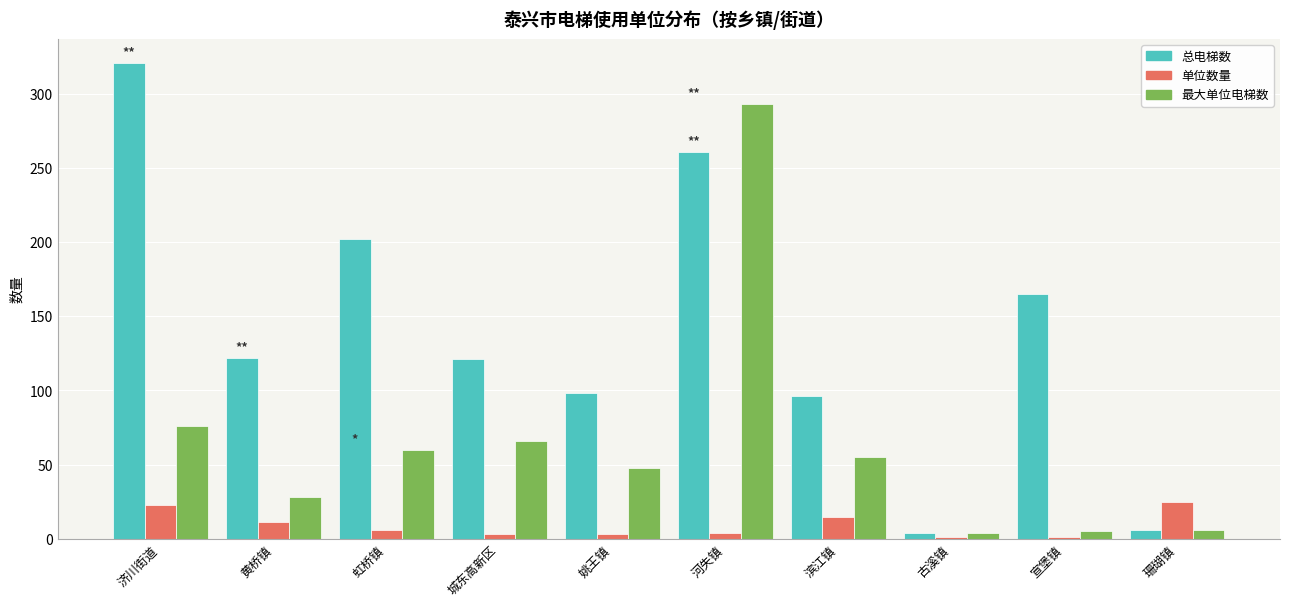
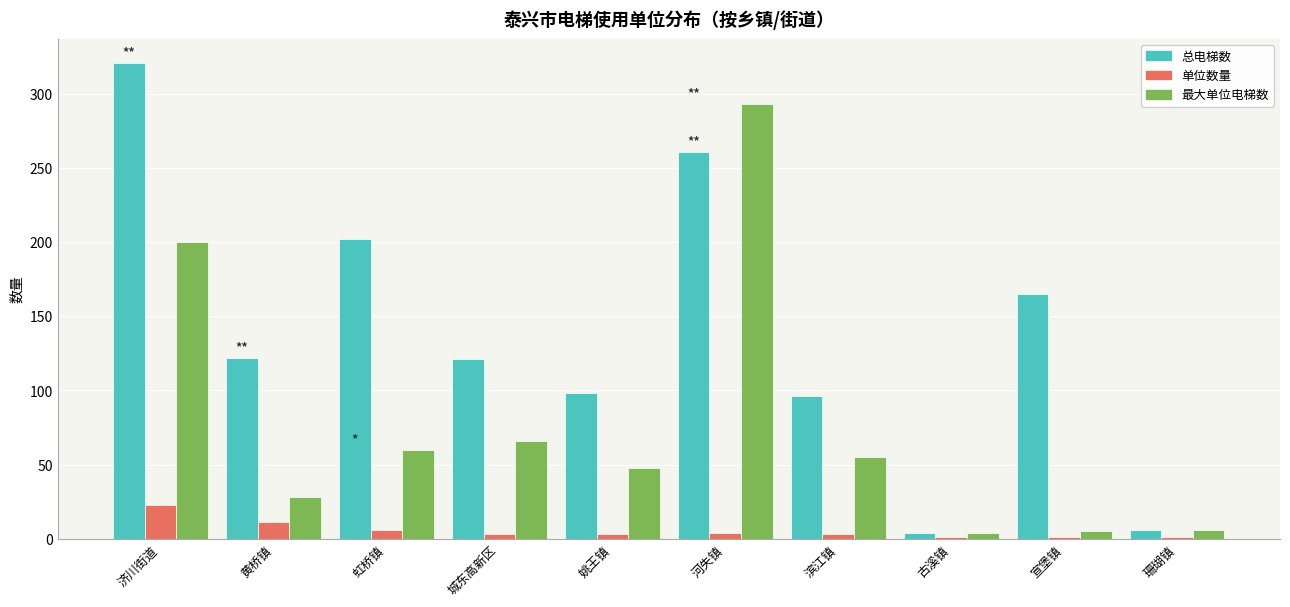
最大单位电梯数, 济川街道: 76 -> 200
单位数量, 滨江镇: 15 -> 3
单位数量, 珊瑚镇: 25 -> 1
